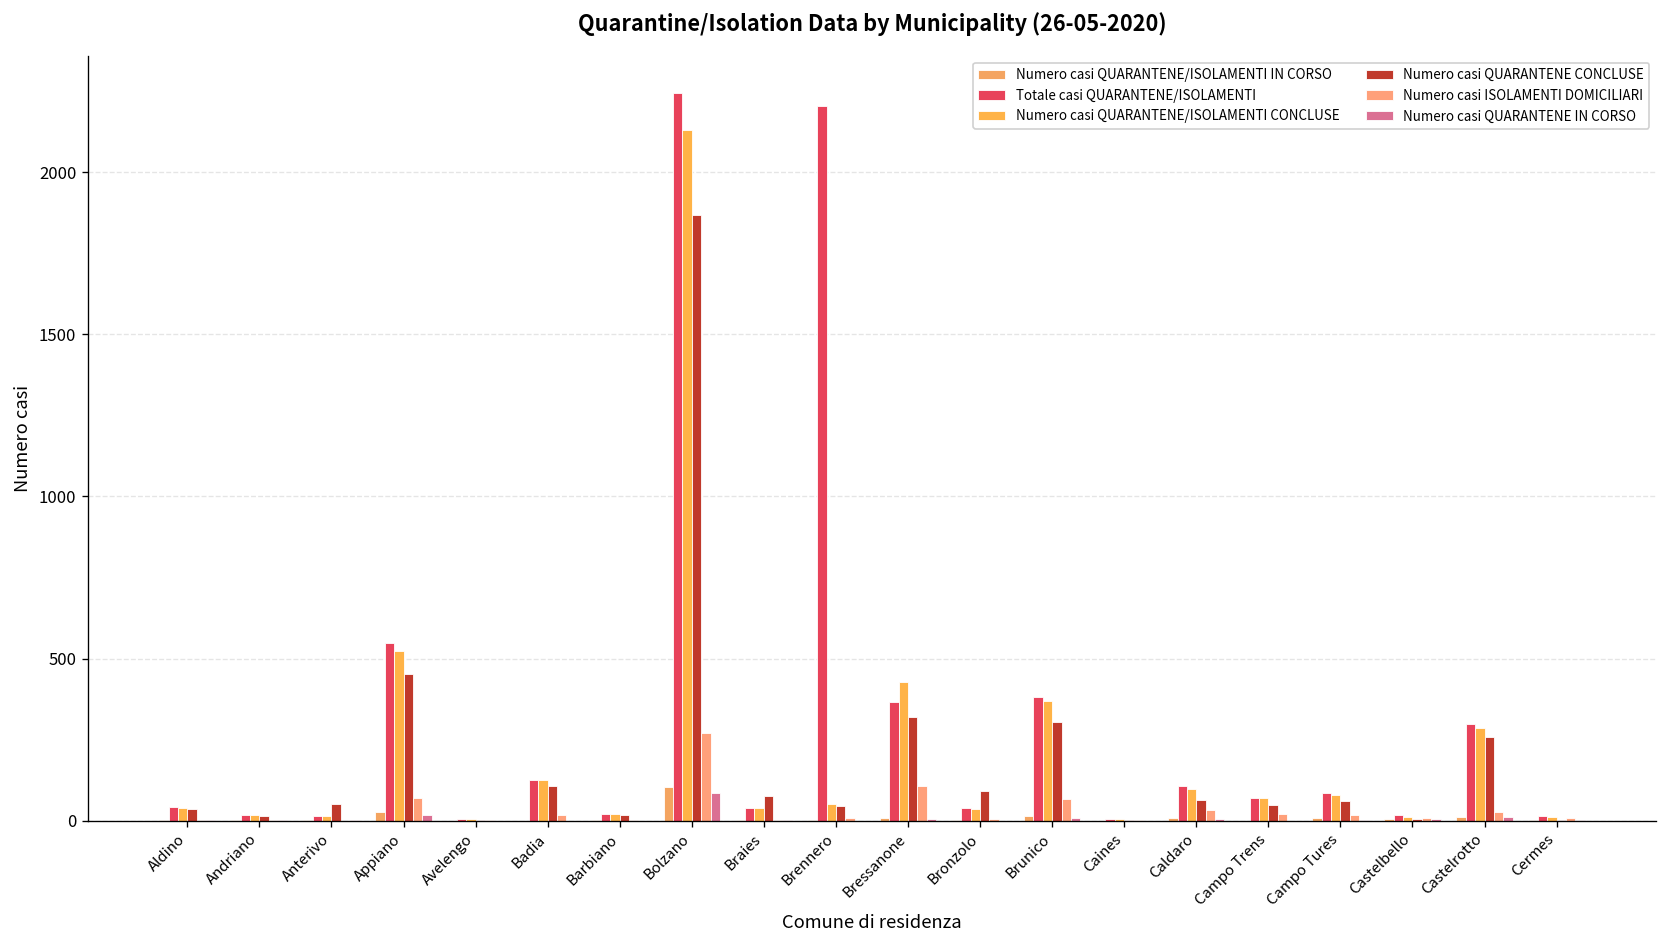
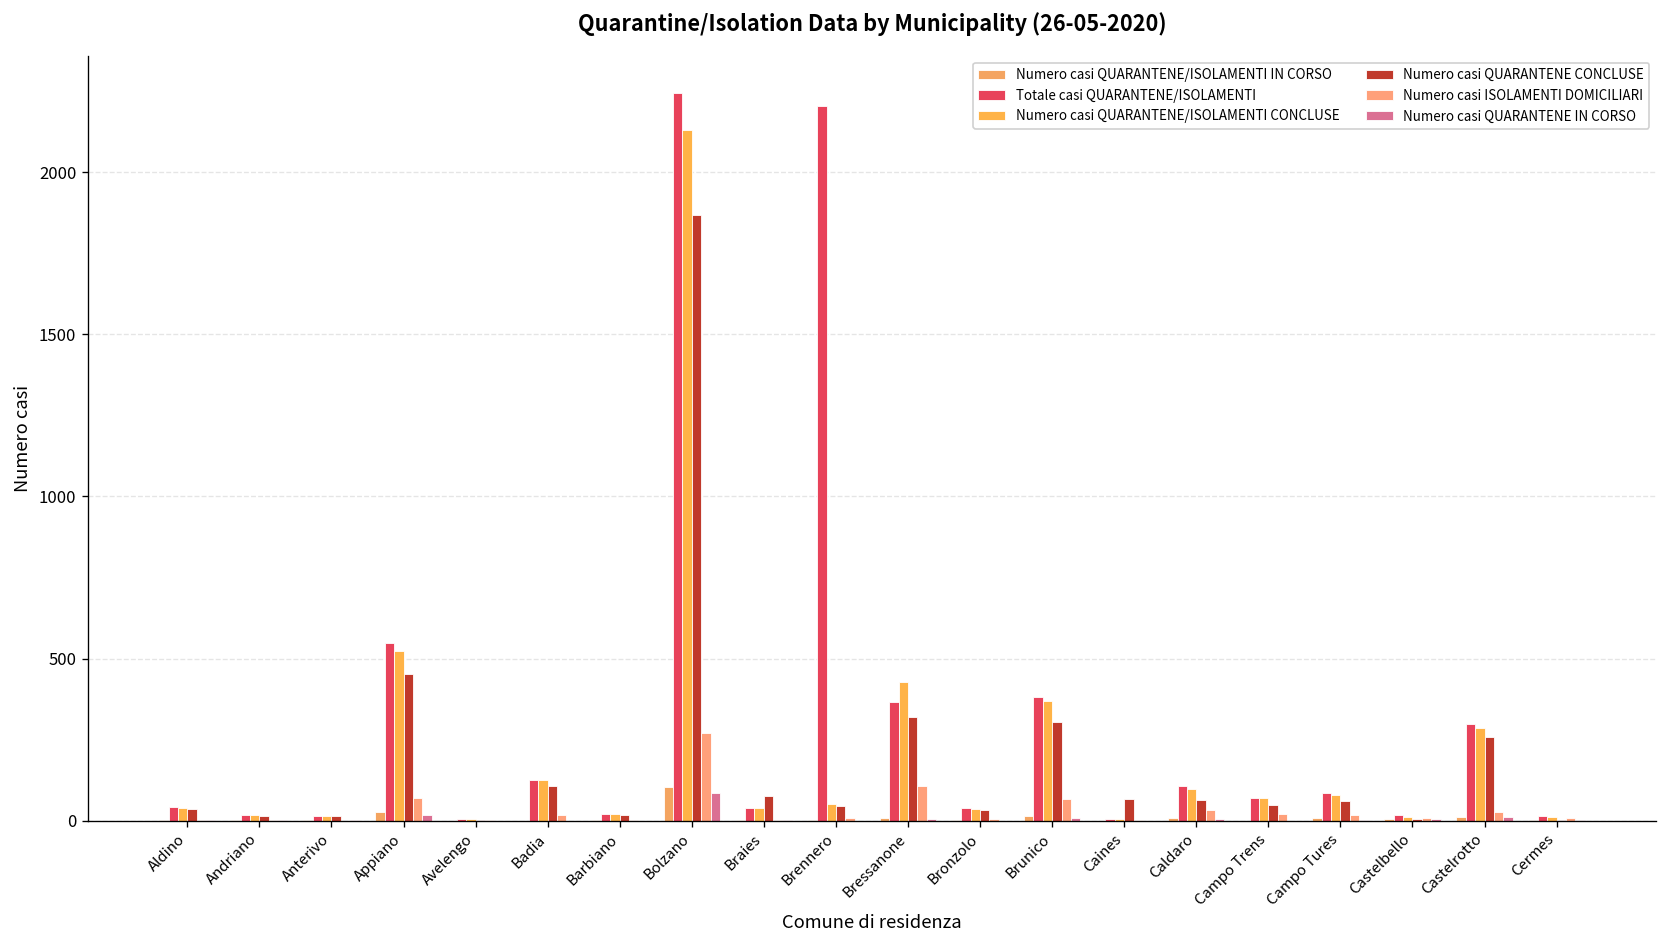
Numero casi QUARANTENE CONCLUSE, Anterivo: 50 -> 10
Numero casi QUARANTENE CONCLUSE, Bronzolo: 90 -> 30
Numero casi QUARANTENE CONCLUSE, Caines: 0 -> 70
